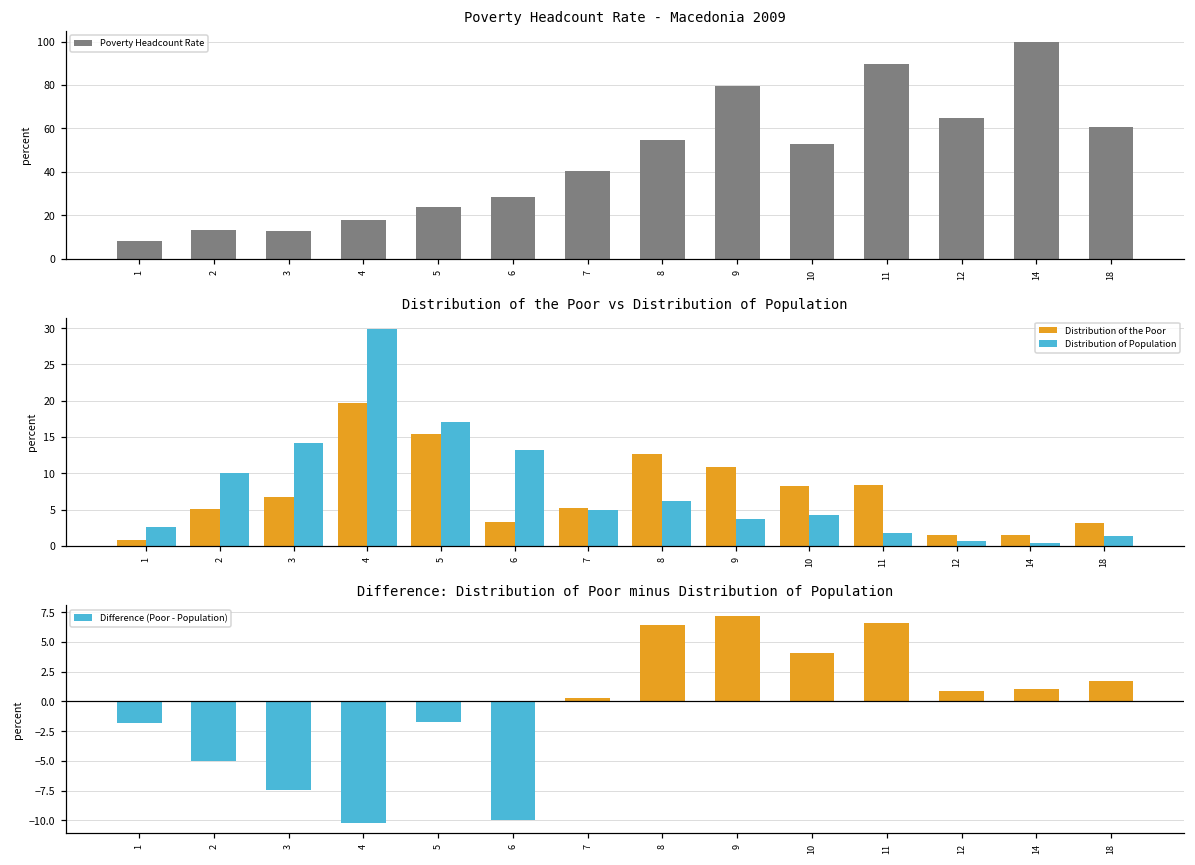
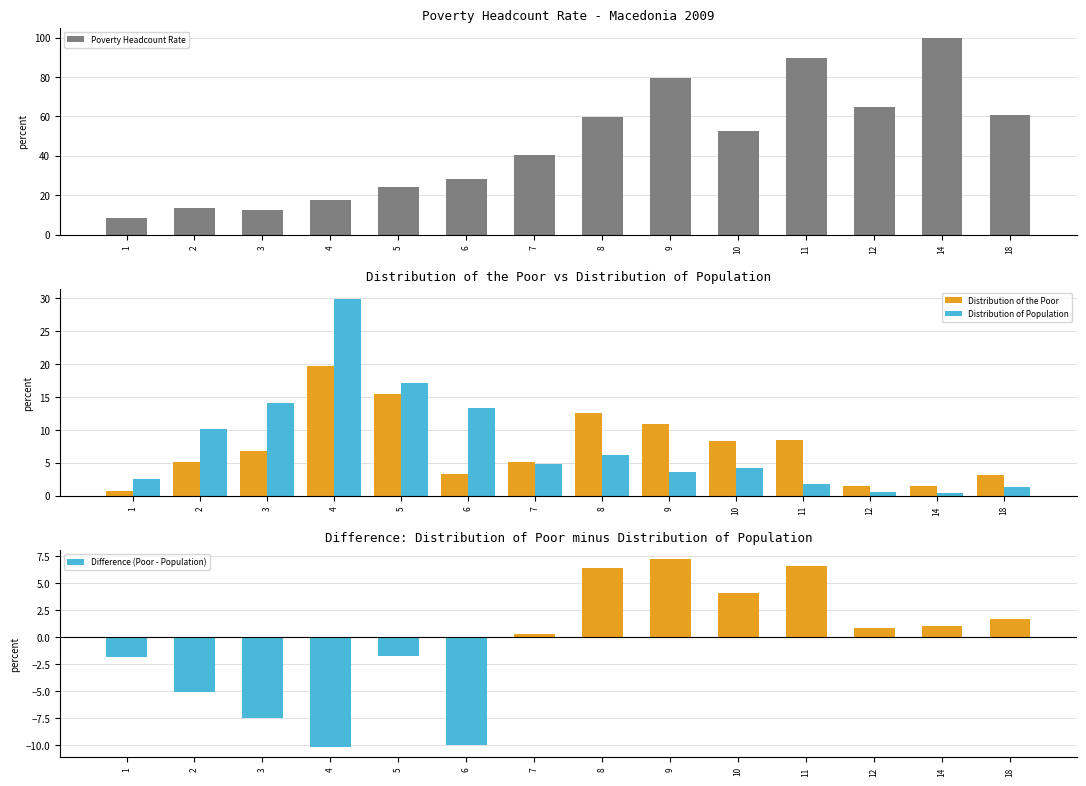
Poverty Headcount Rate - Macedonia 2009, 8: 54 -> 60
